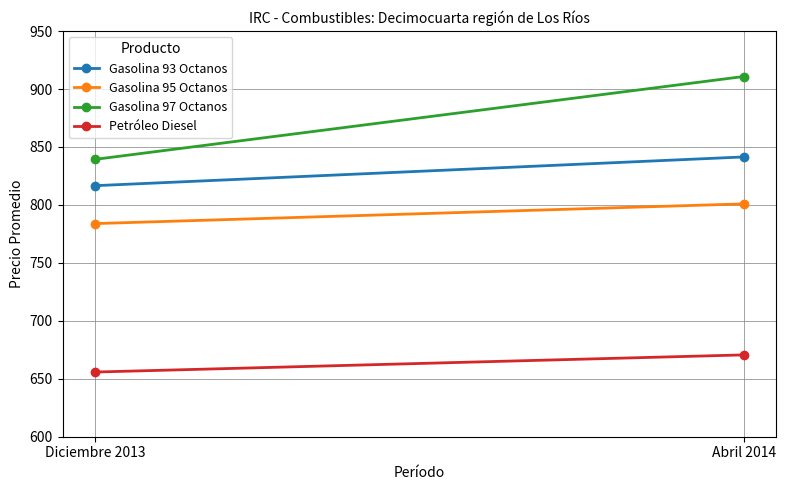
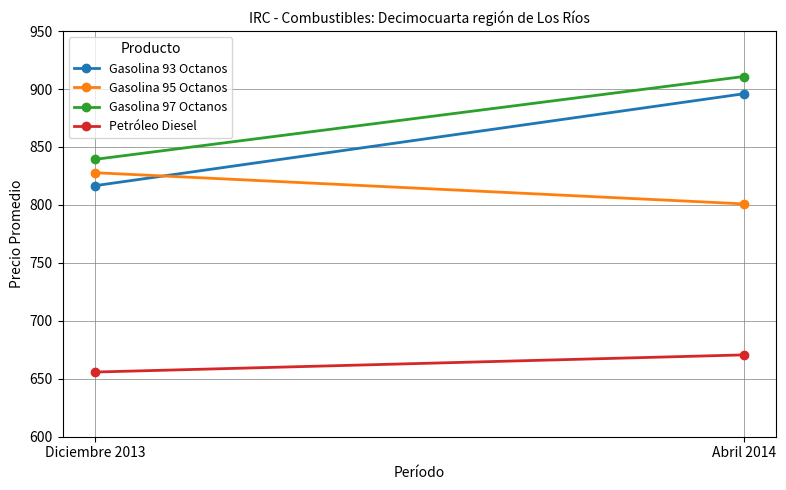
Gasolina 95 Octanos, Diciembre 2013: 784 -> 828
Gasolina 93 Octanos, Abril 2014: 841 -> 896
